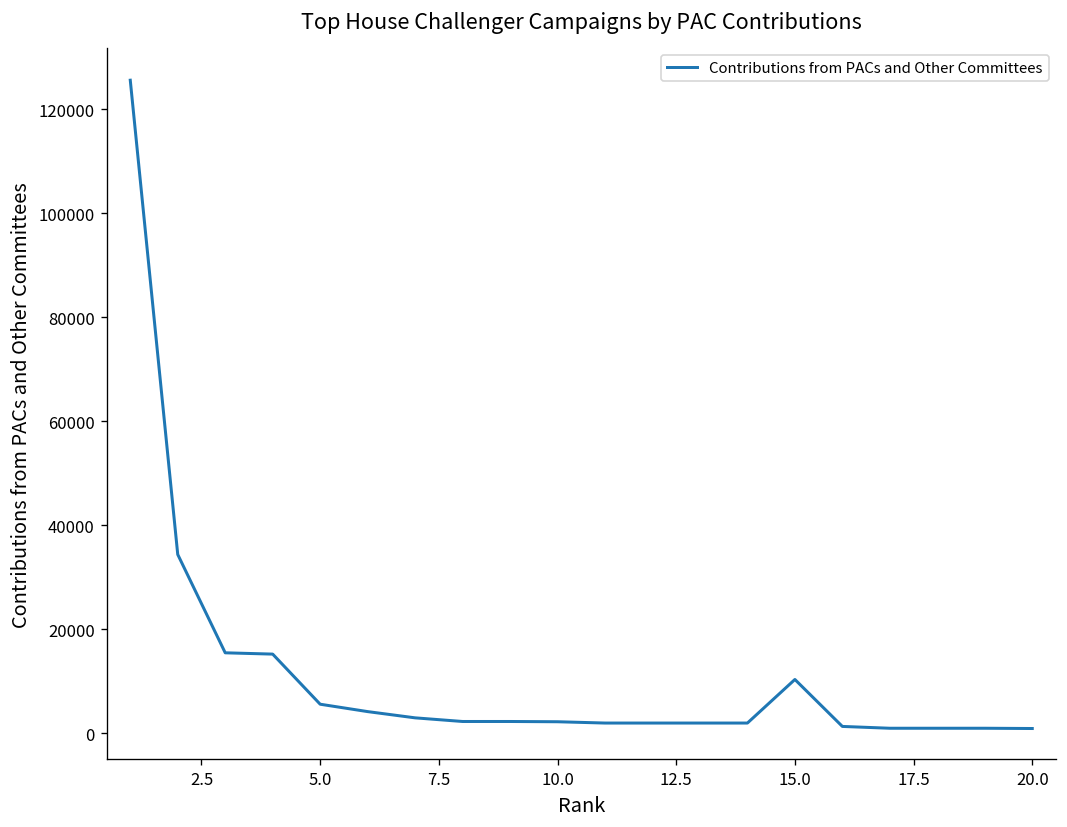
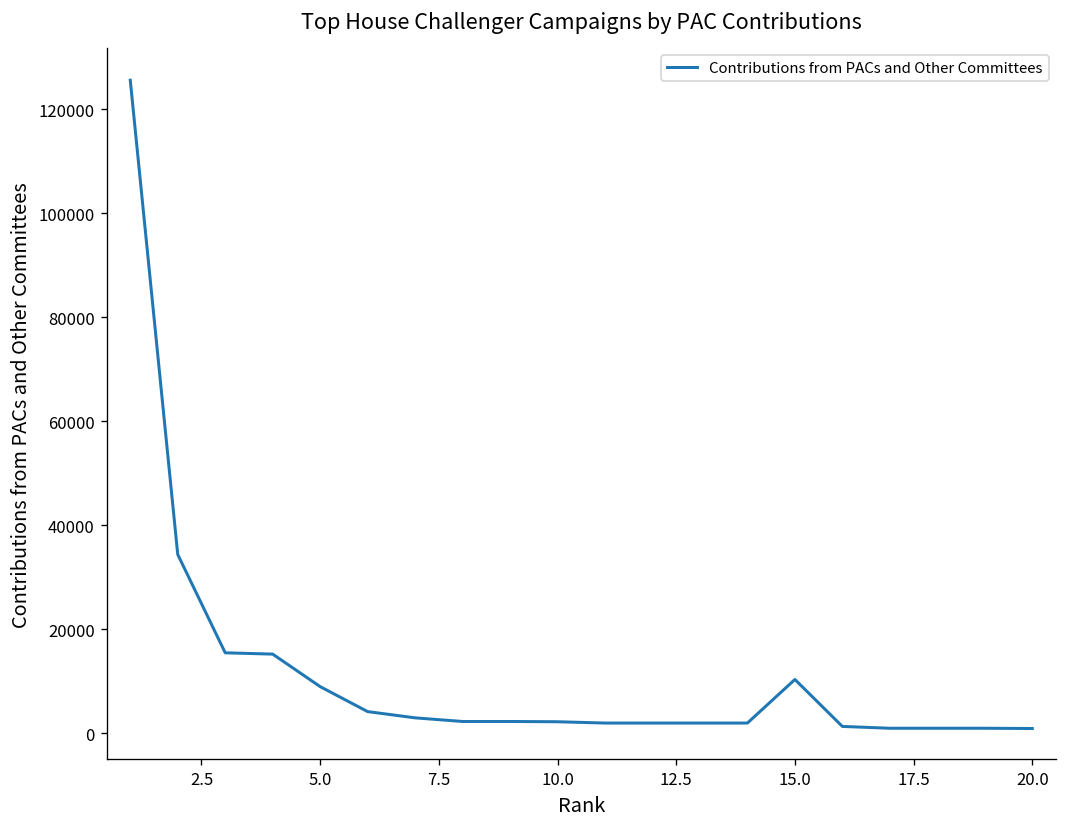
5.0: 6000 -> 9000
